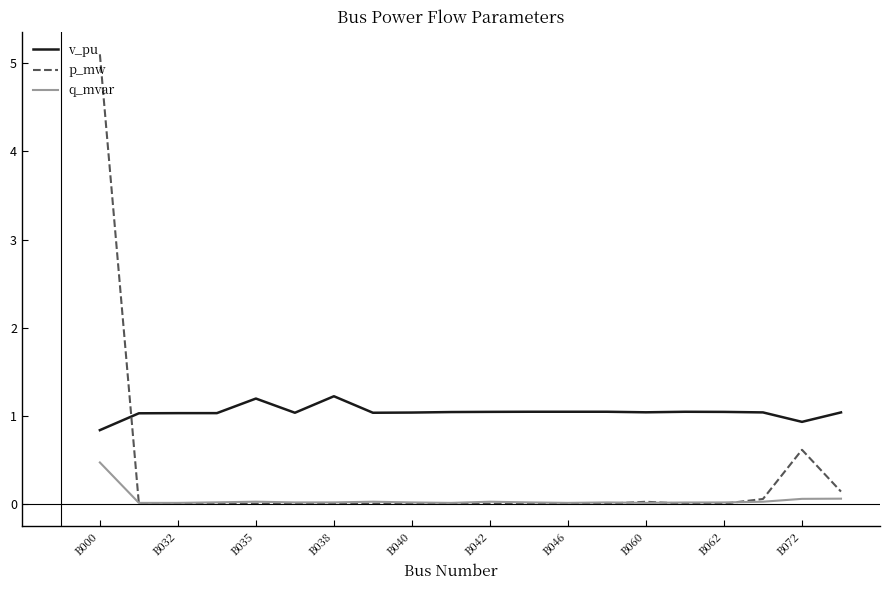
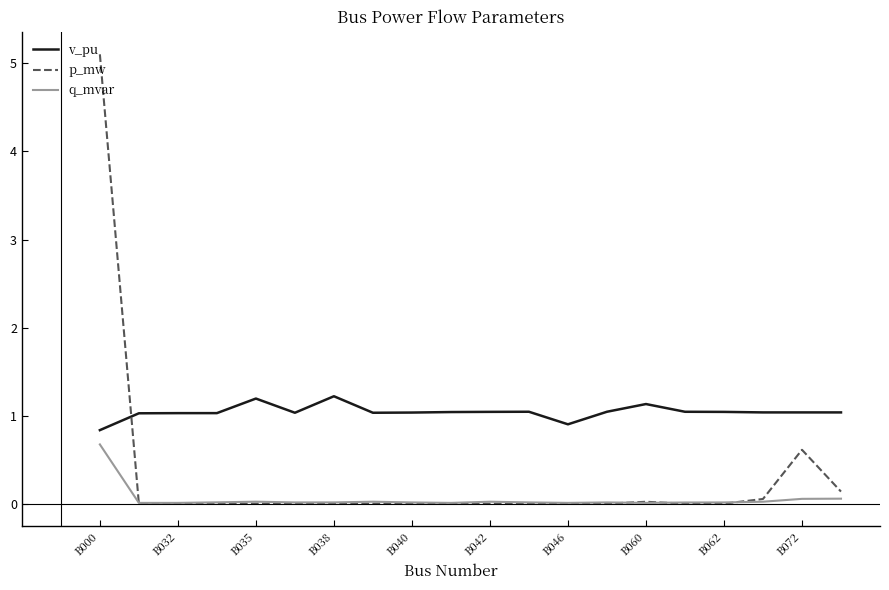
q_mvar, B000: 0.5 -> 0.7
v_pu, B046: 1.0 -> 0.9
v_pu, B060: 1.0 -> 1.1
v_pu, B072: 0.9 -> 1.0
